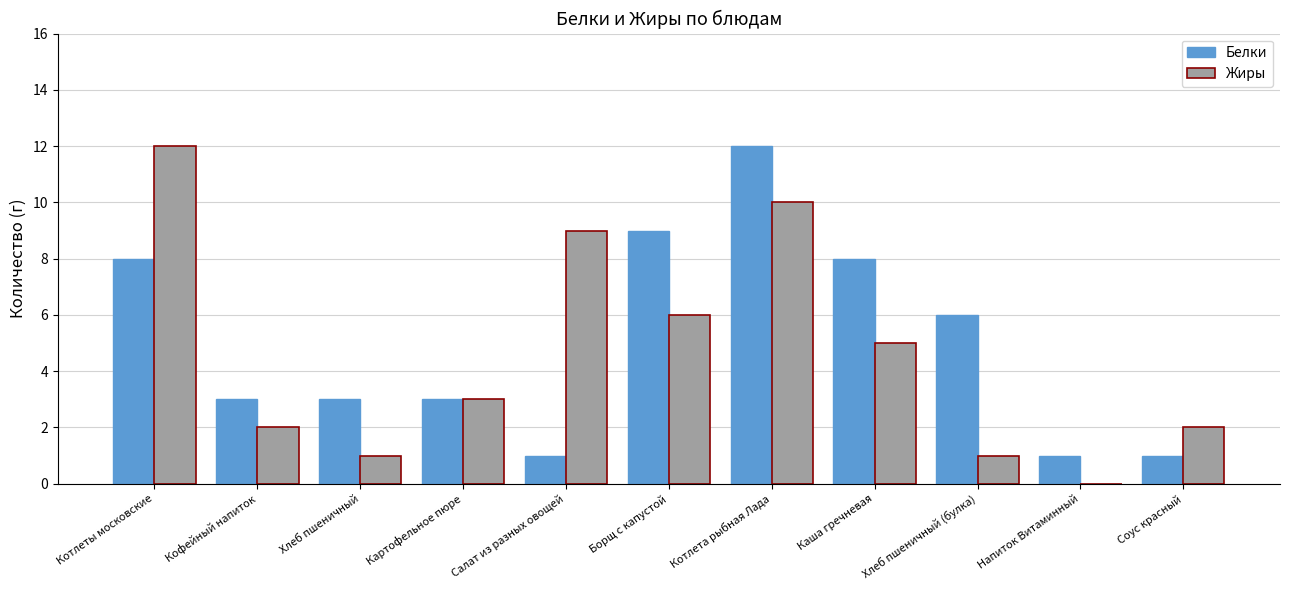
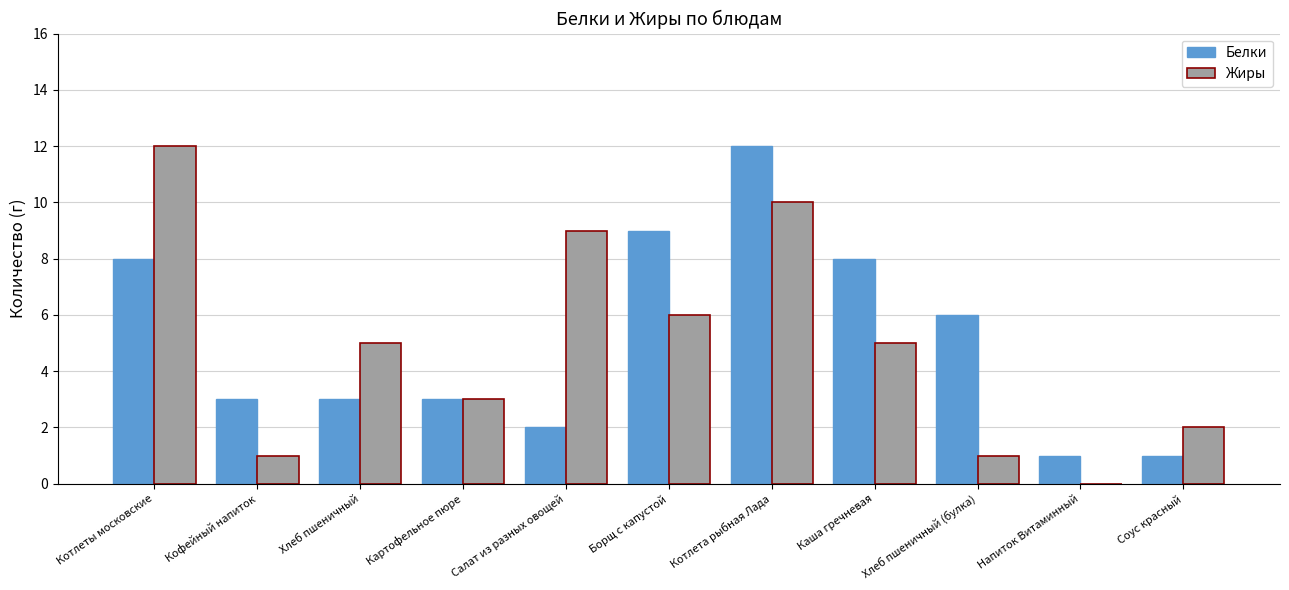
Жиры, Кофейный напиток: 2 -> 1
Жиры, Хлеб пшеничный: 1 -> 5
Белки, Салат из разных овощей: 1 -> 2
